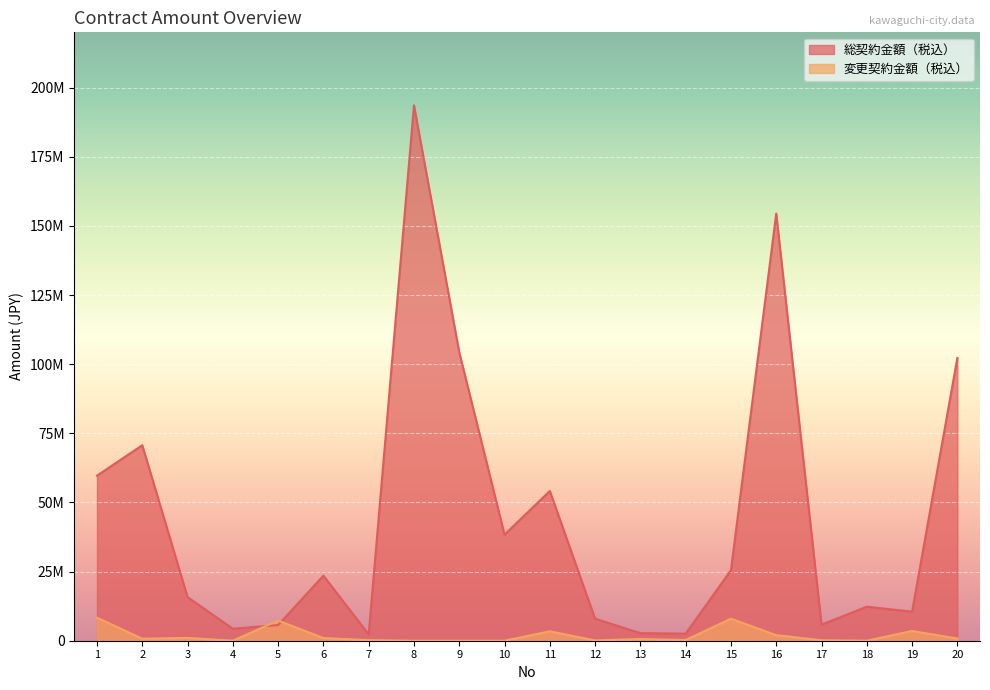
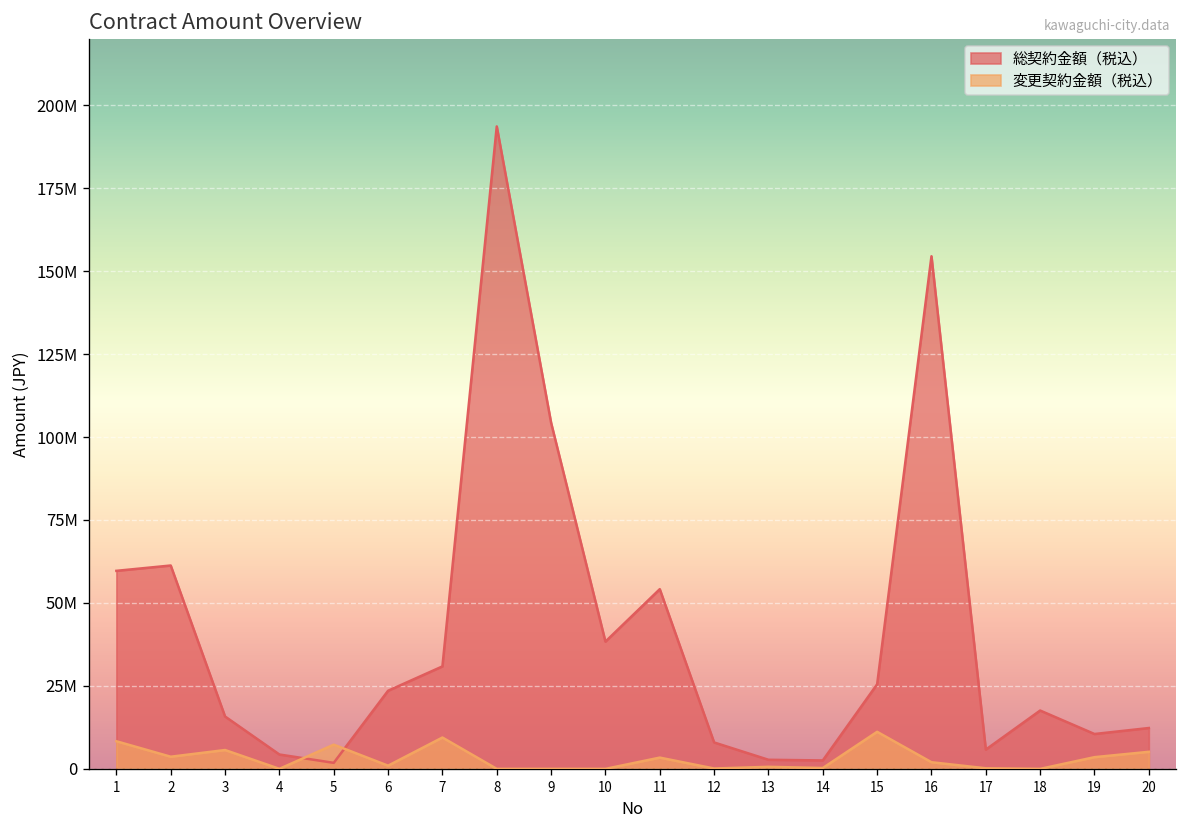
総契約金額（税込）, 2: 71000000 -> 61000000
変更契約金額（税込）, 2: 1000000 -> 4000000
変更契約金額（税込）, 3: 1000000 -> 6000000
総契約金額（税込）, 5: 6000000 -> 2000000
総契約金額（税込）, 7: 2000000 -> 31000000
変更契約金額（税込）, 7: 0 -> 9000000
変更契約金額（税込）, 15: 8000000 -> 11000000
総契約金額（税込）, 18: 12000000 -> 18000000
総契約金額（税込）, 20: 102000000 -> 12000000
変更契約金額（税込）, 20: 1000000 -> 5000000
